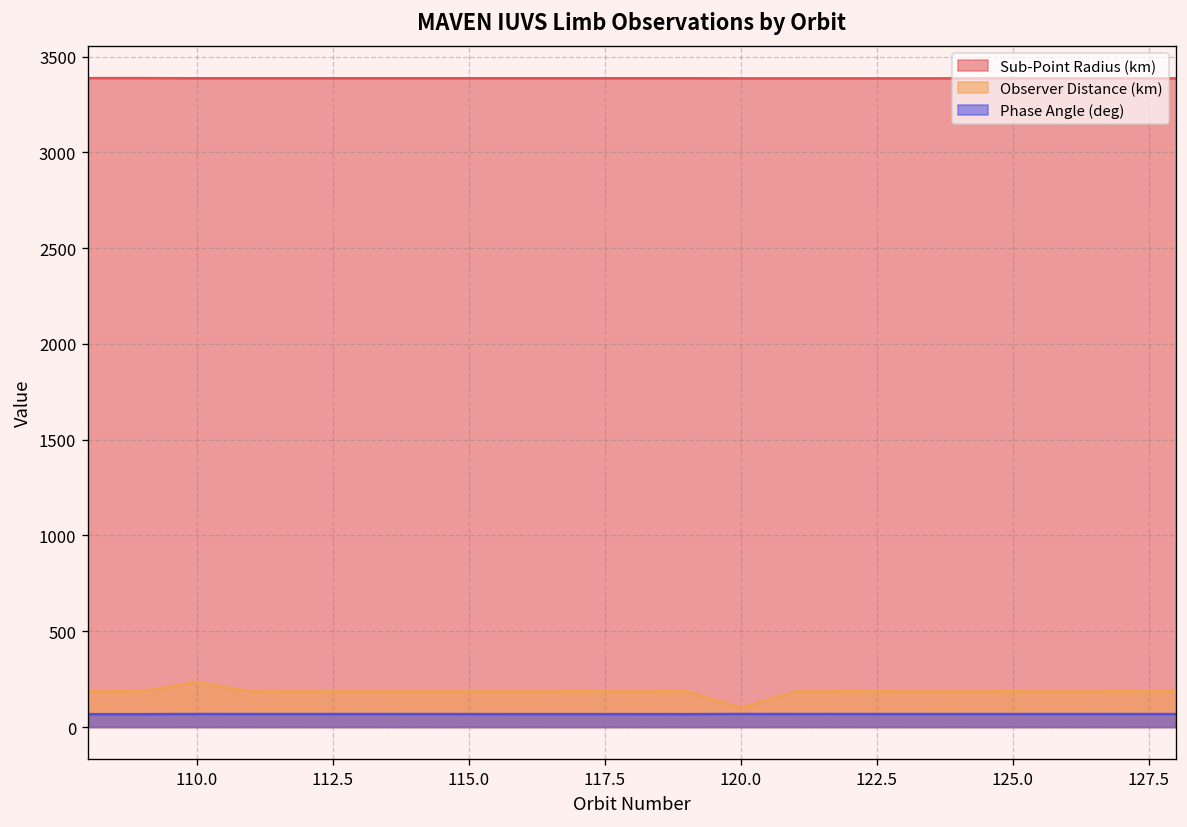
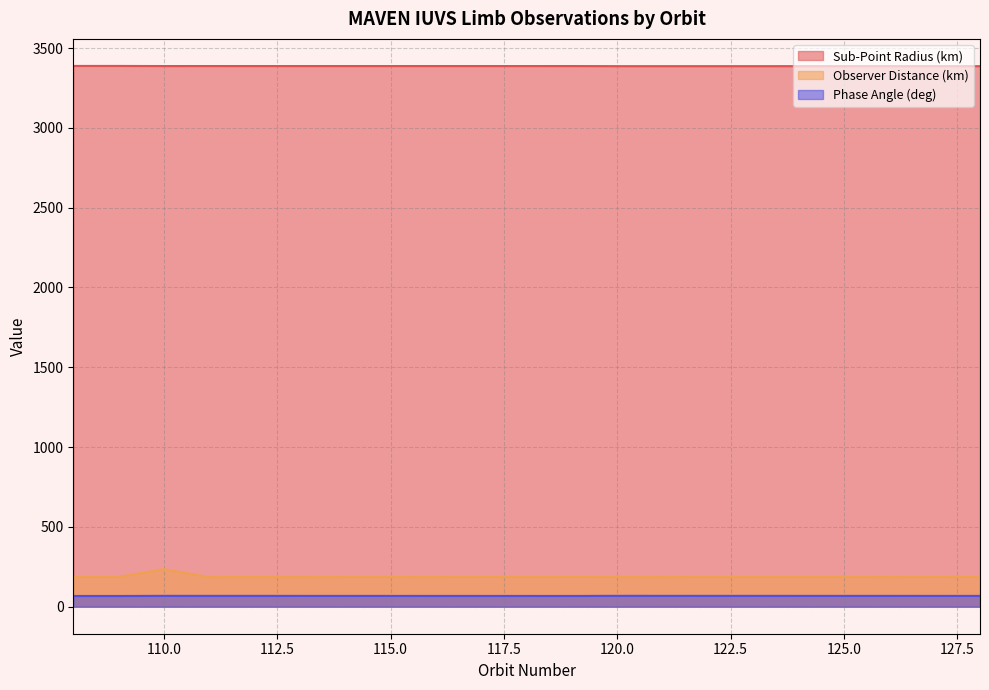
Observer Distance (km), 120.0: 100 -> 190
